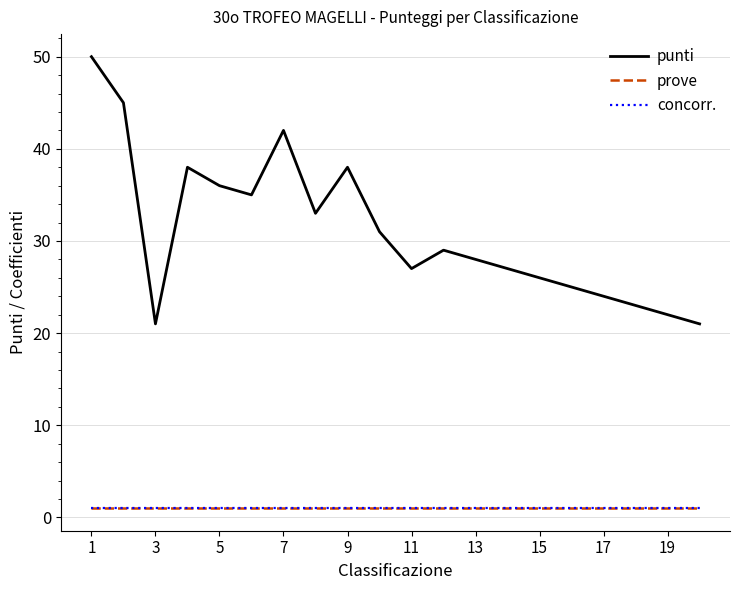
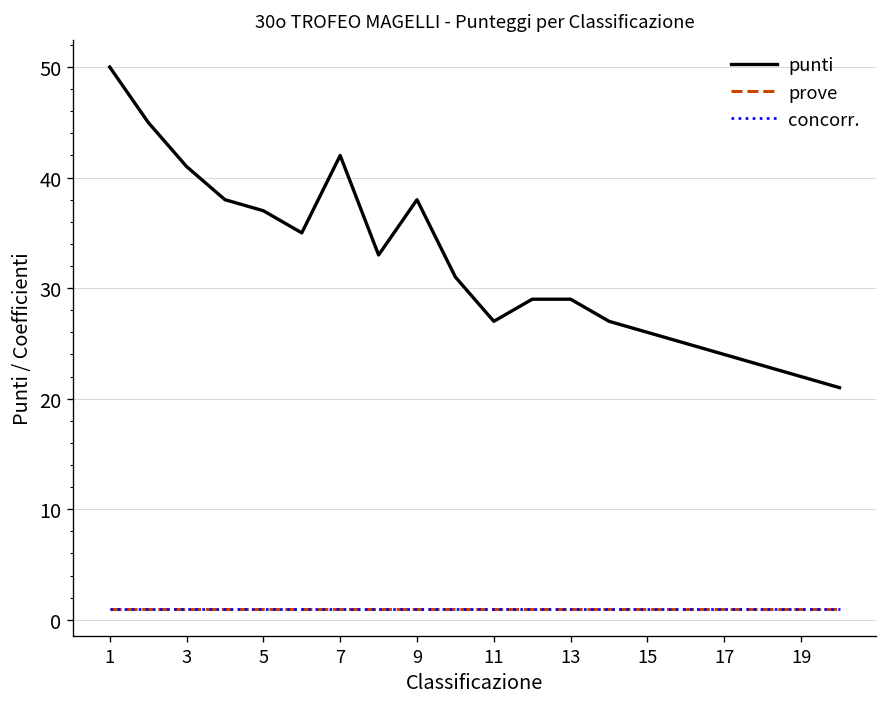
punti, 3: 21 -> 41
punti, 5: 36 -> 37
punti, 13: 28 -> 29
